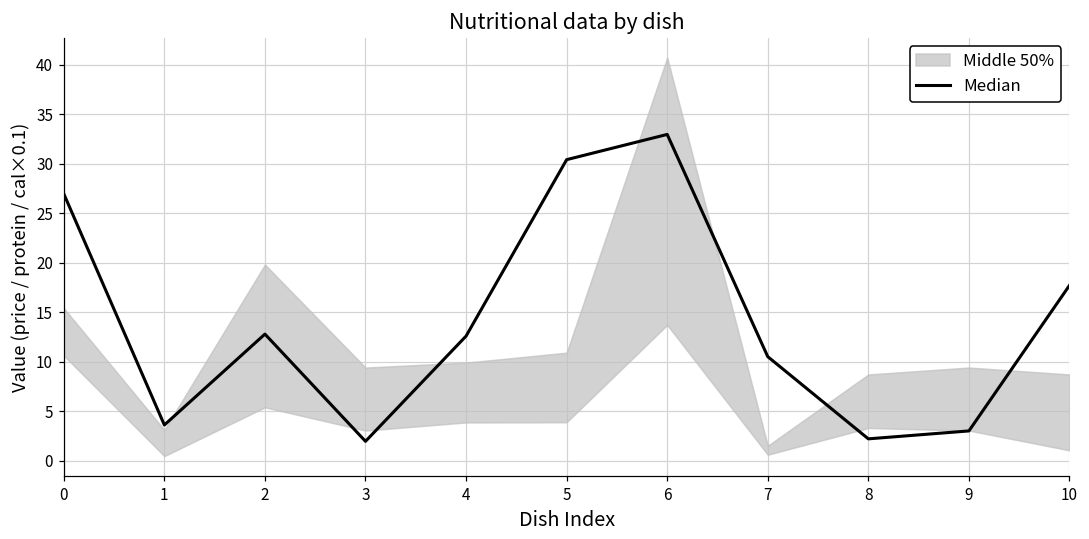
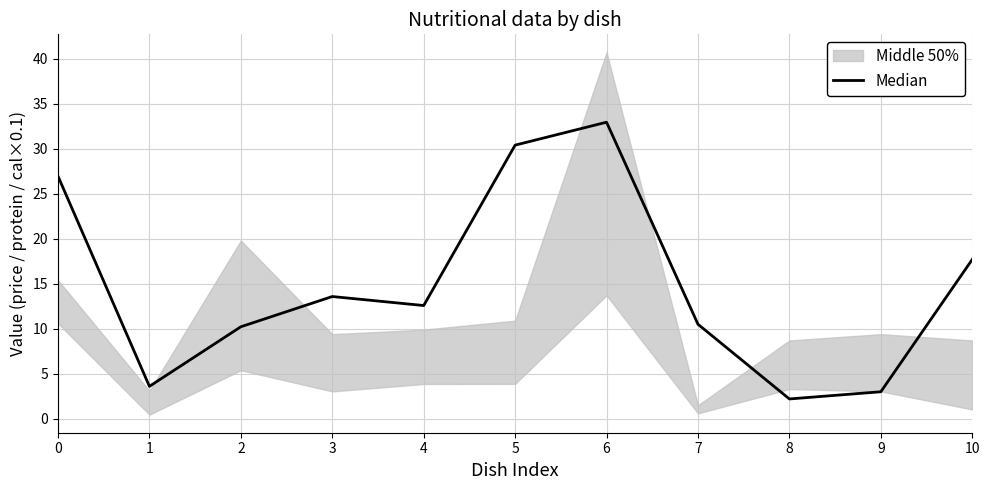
Median, 2: 13 -> 10
Median, 3: 2 -> 14
